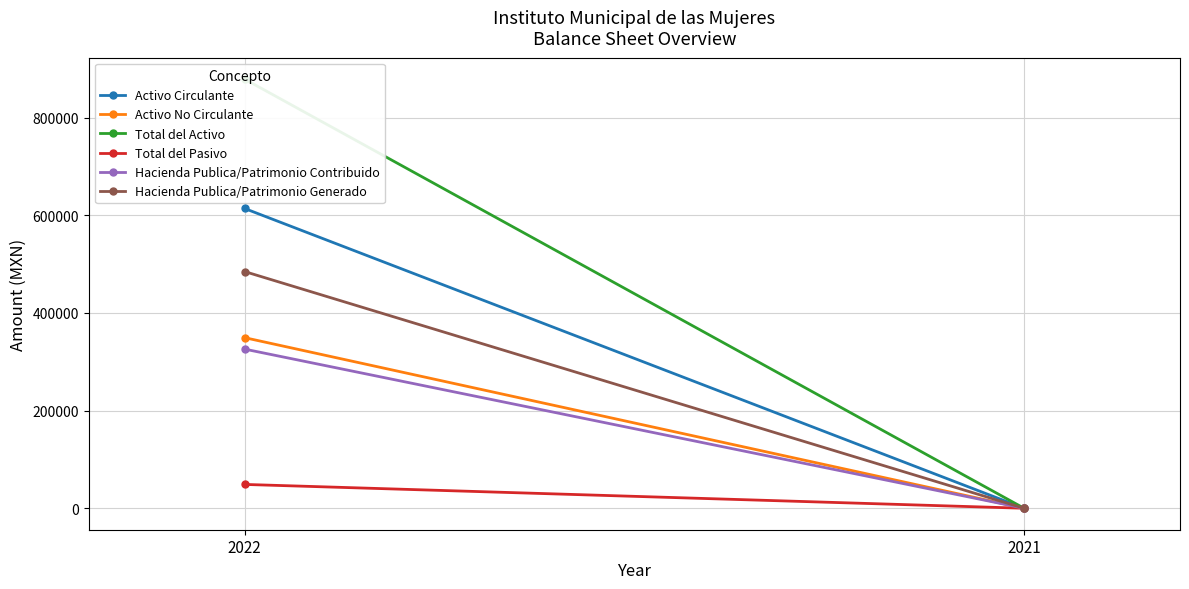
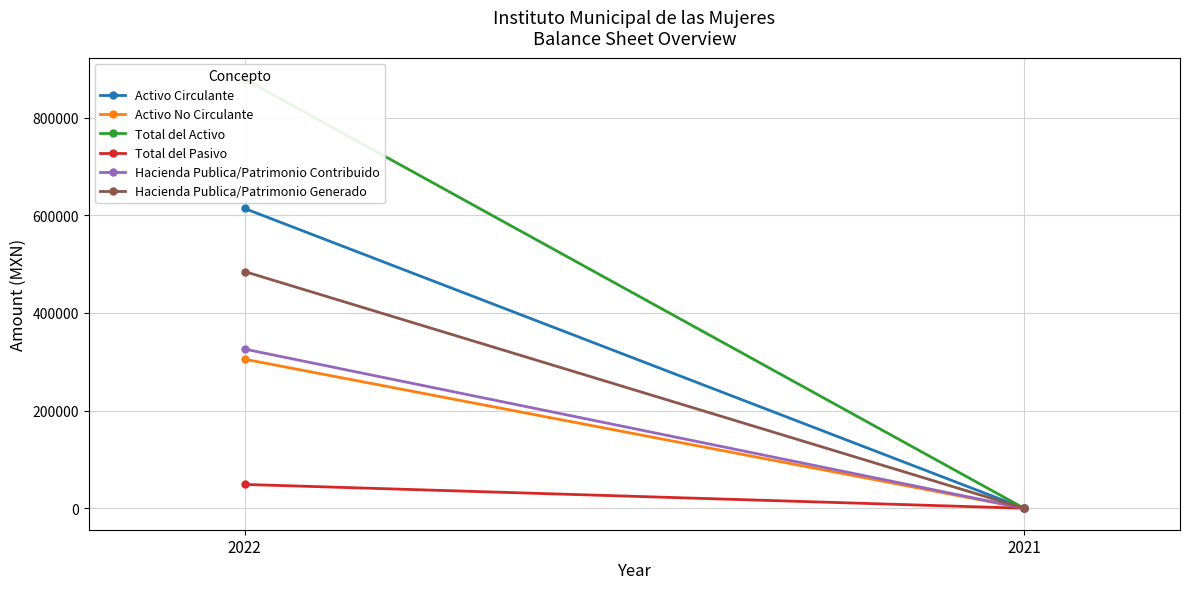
Activo No Circulante, 2022: 350000 -> 310000
